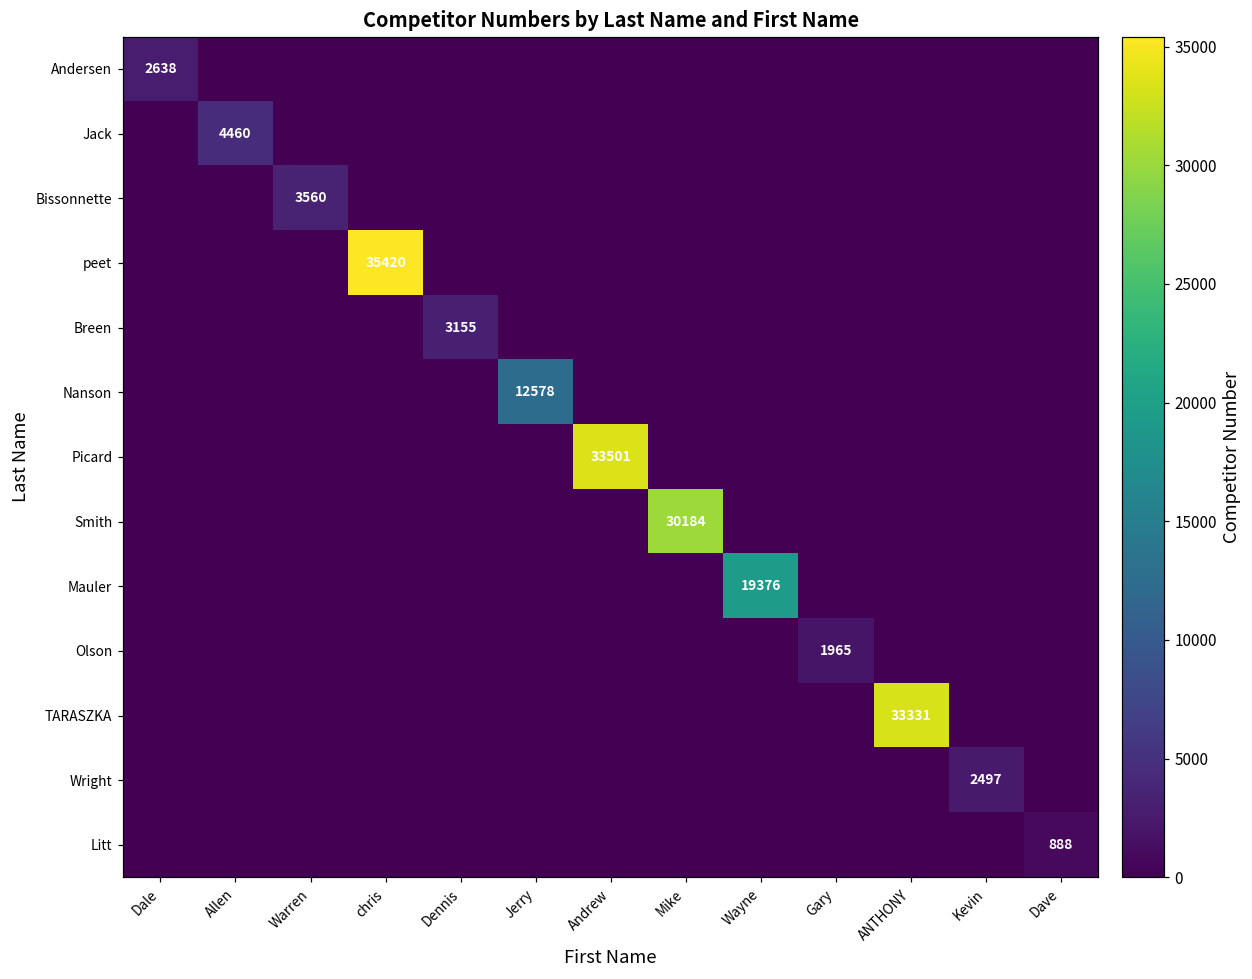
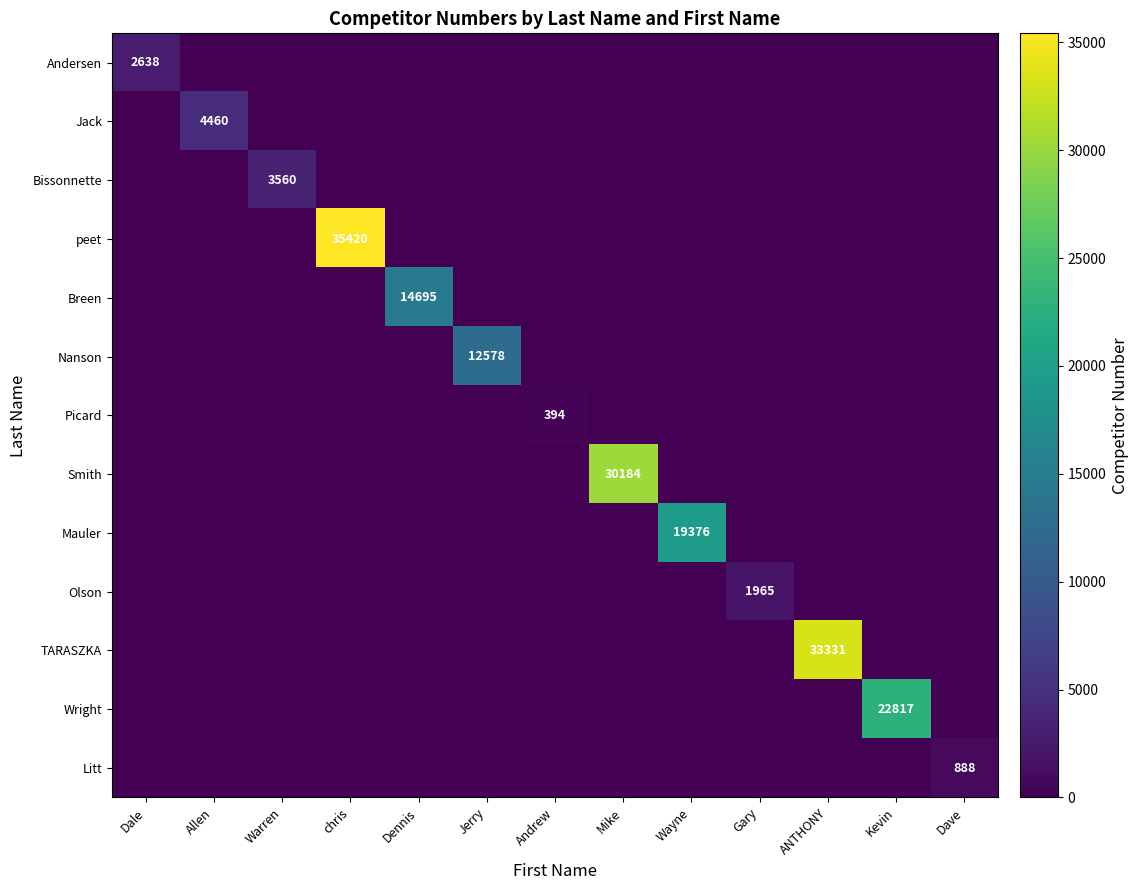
Breen, Dennis: 3155 -> 14695
Picard, Andrew: 33501 -> 394
Wright, Kevin: 2497 -> 22817
